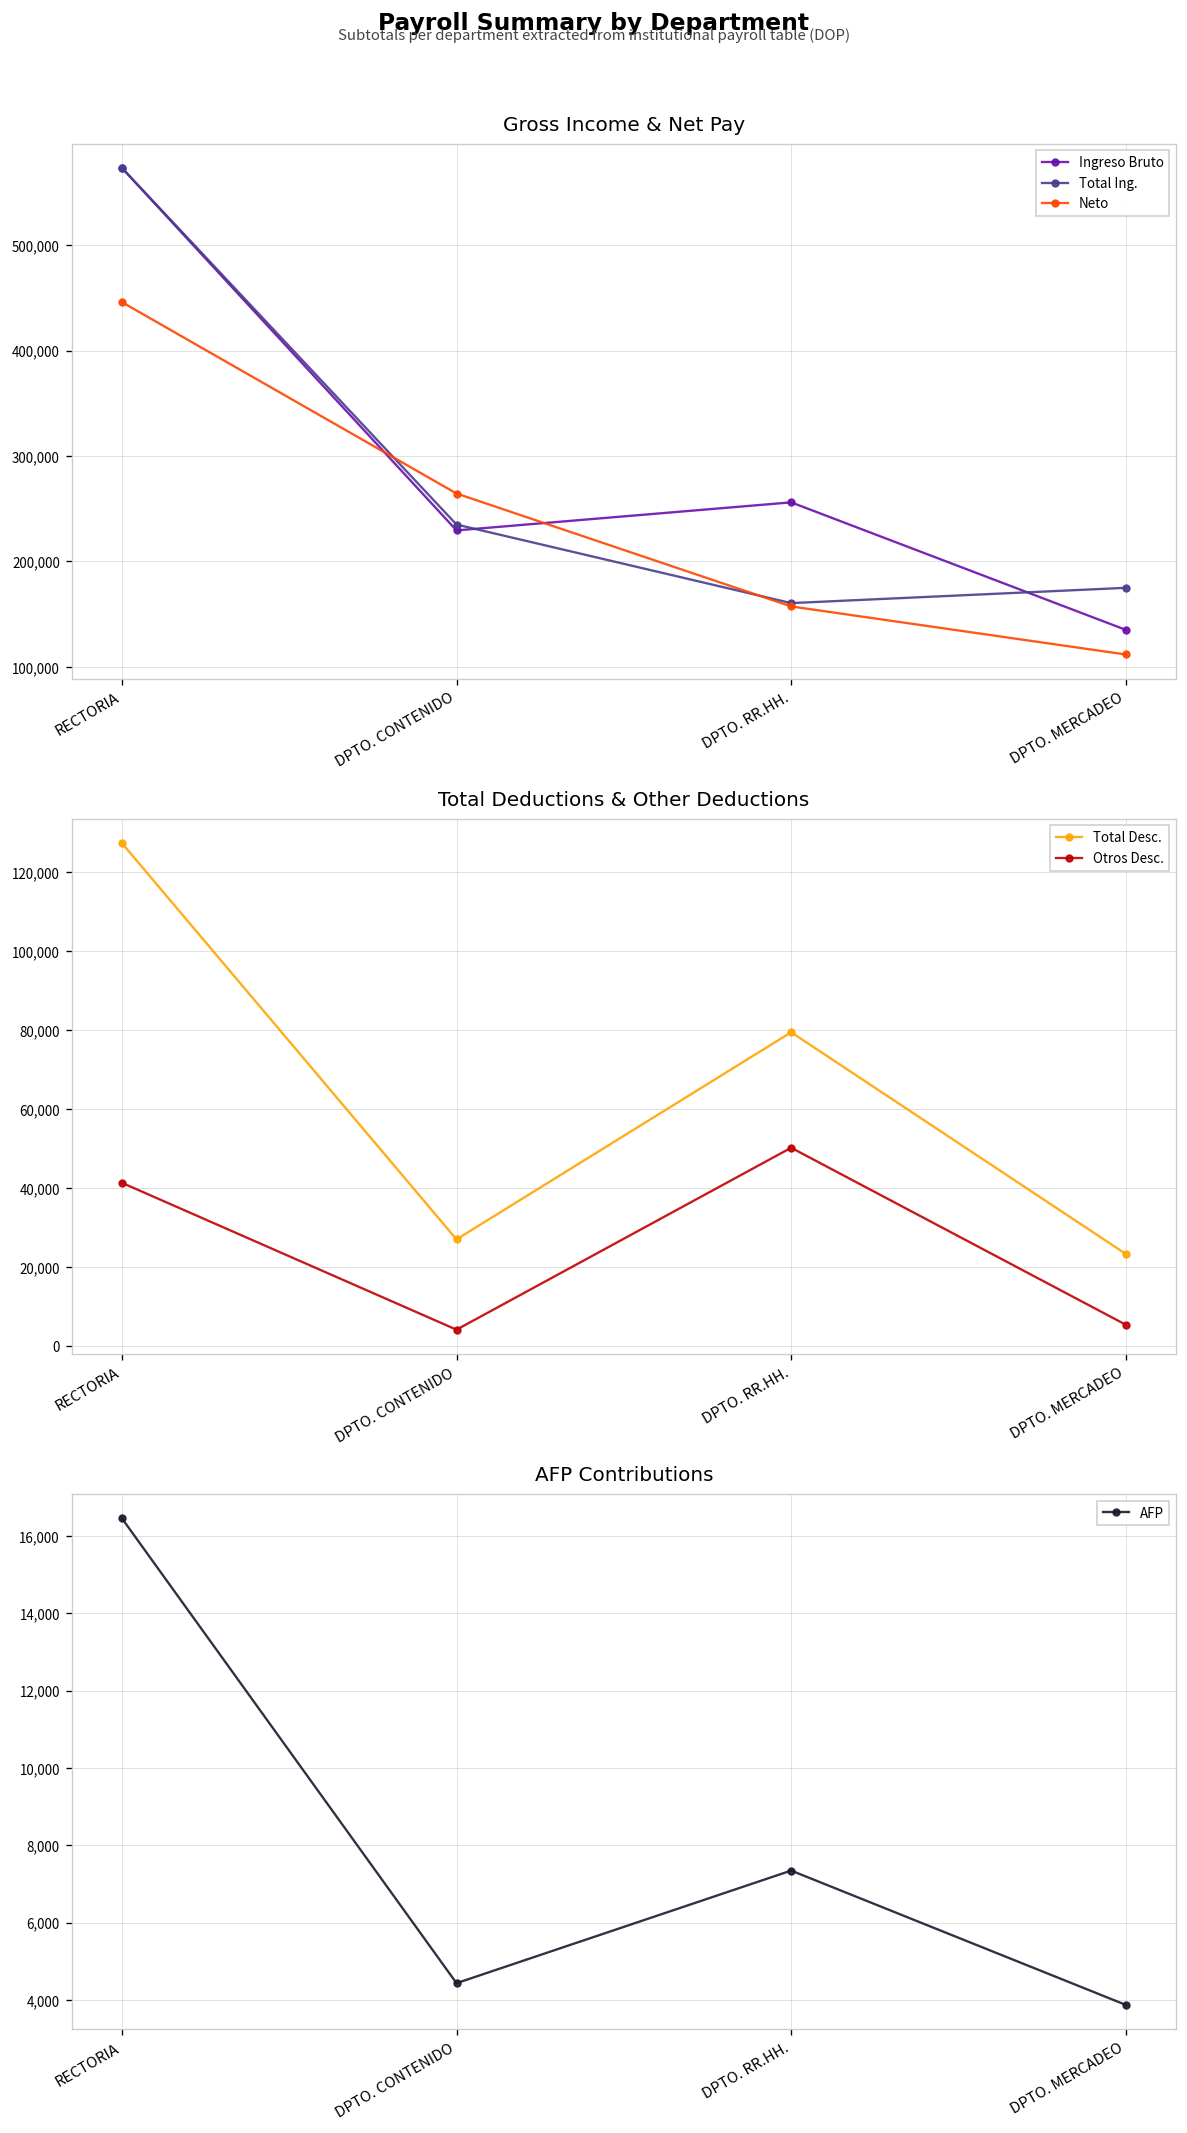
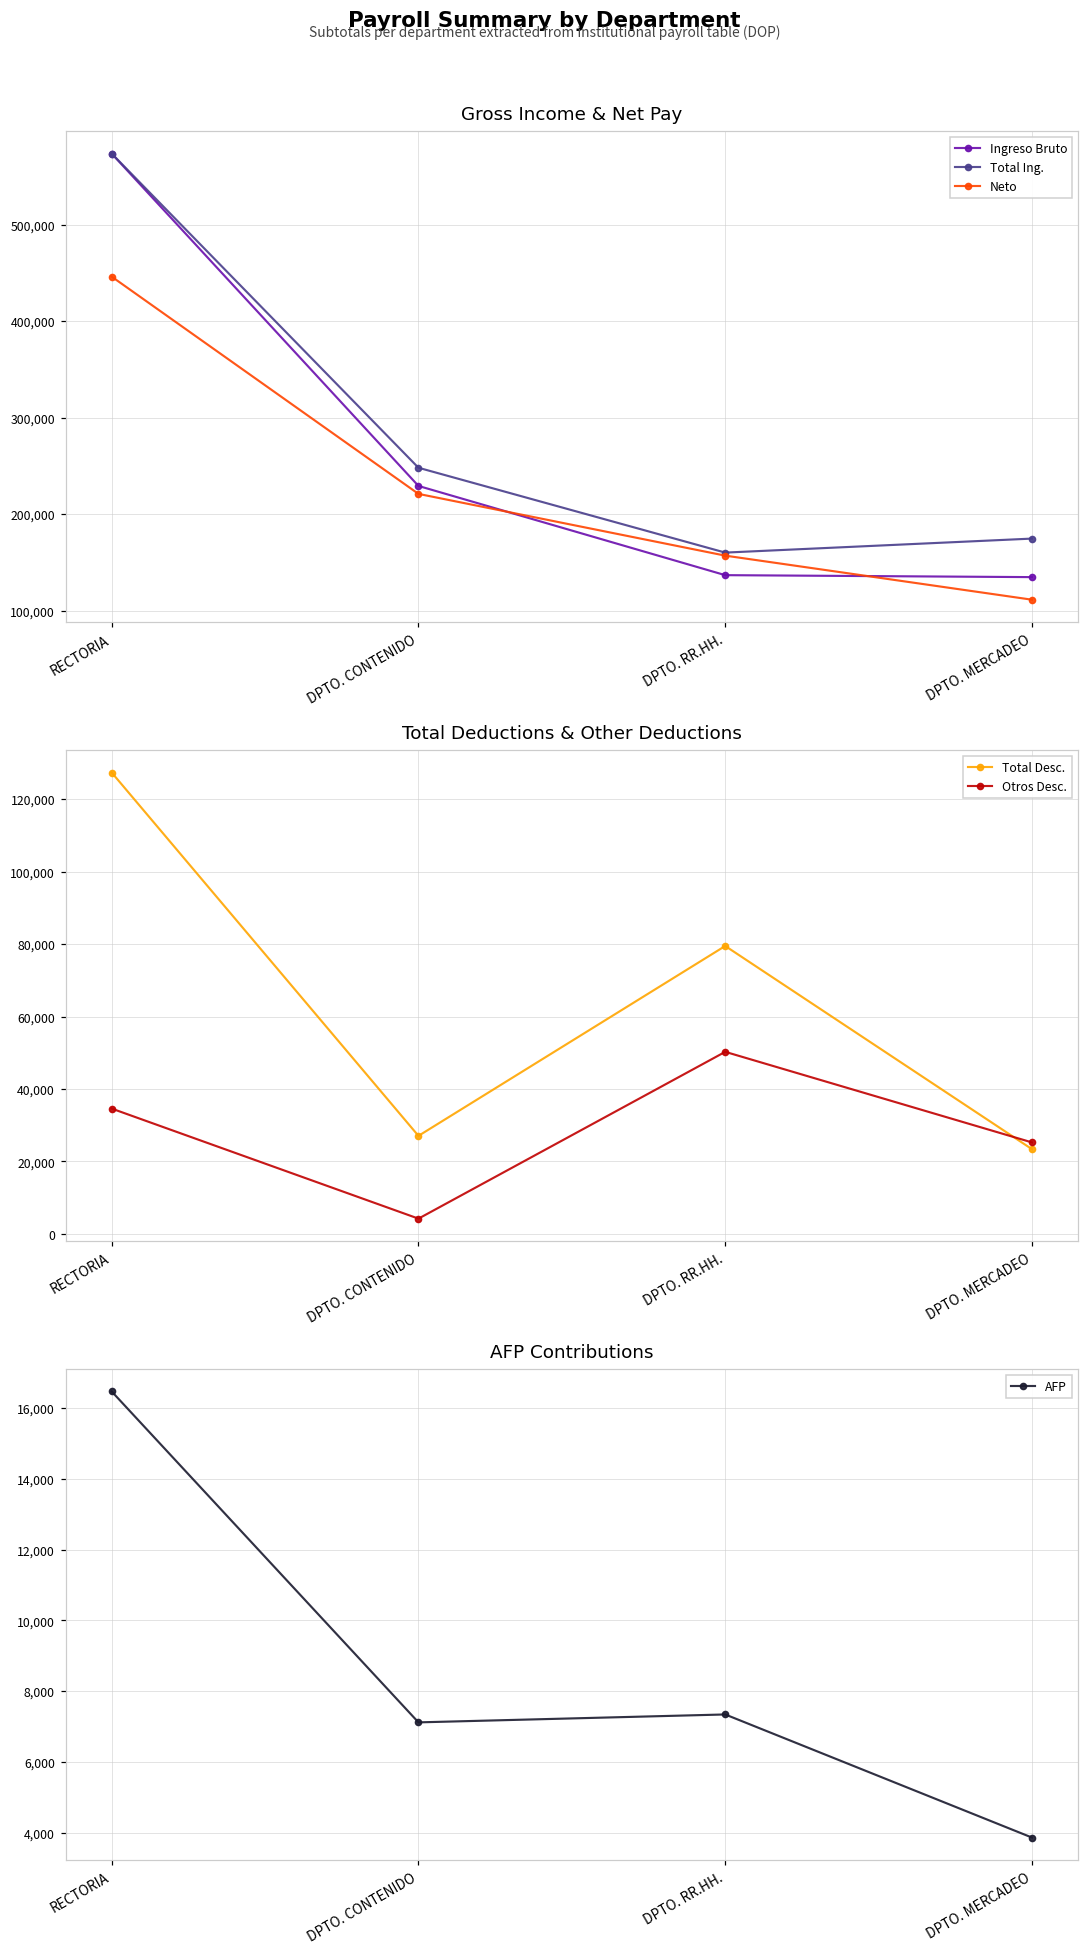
Gross Income & Net Pay, Total Ing., DPTO. CONTENIDO: 230,000 -> 250,000
Gross Income & Net Pay, Neto, DPTO. CONTENIDO: 260,000 -> 220,000
Gross Income & Net Pay, Ingreso Bruto, DPTO. RR.HH.: 260,000 -> 140,000
Total Deductions & Other Deductions, Otros Desc., RECTORIA: 41,000 -> 35,000
Total Deductions & Other Deductions, Otros Desc., DPTO. MERCADEO: 5,000 -> 25,000
AFP Contributions, DPTO. CONTENIDO: 4,400 -> 7,100
